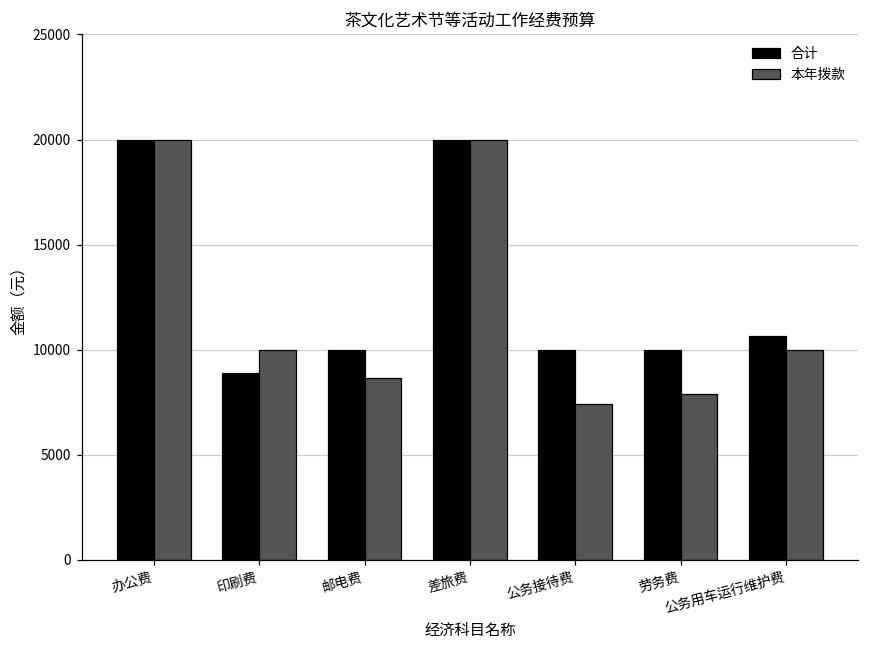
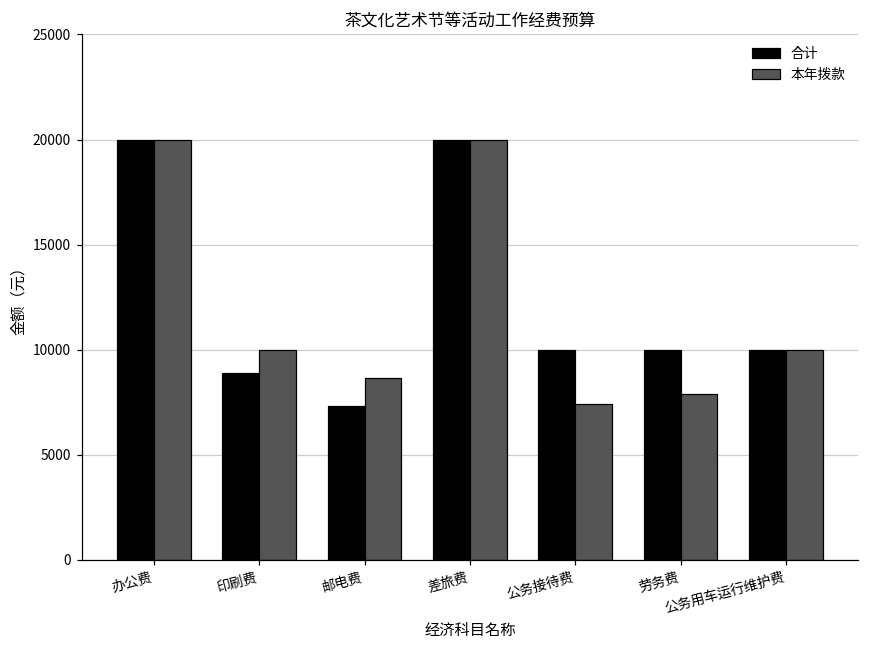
合计, 邮电费: 10000 -> 7300
合计, 公务用车运行维护费: 10700 -> 10000
